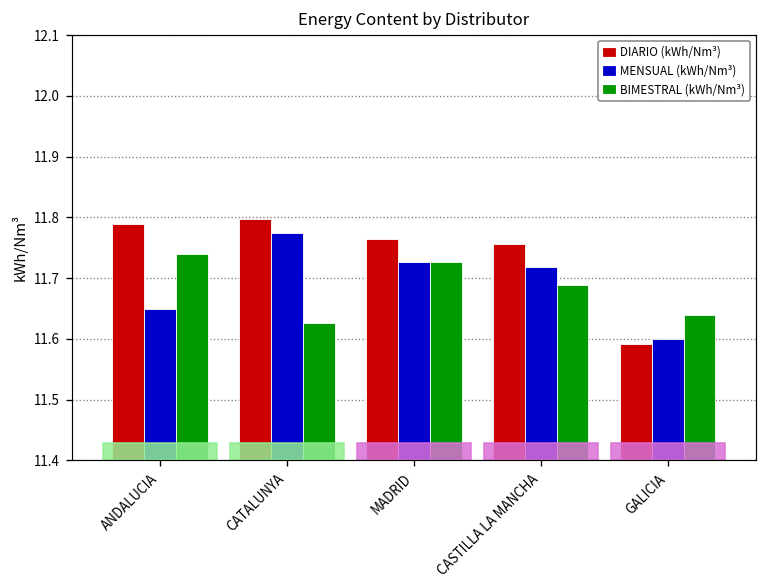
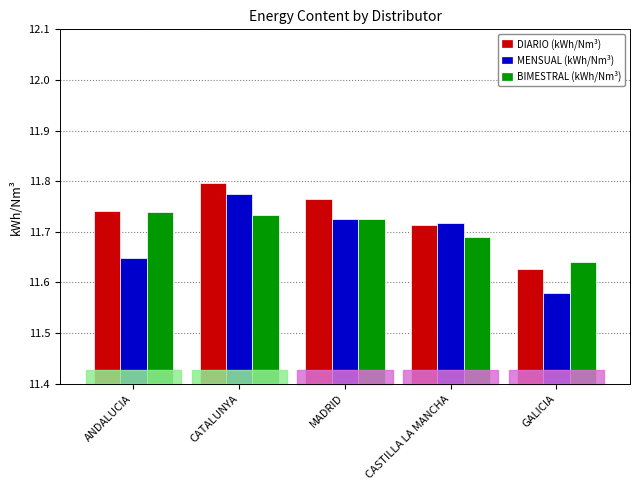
DIARIO (kWh/Nm³), ANDALUCIA: 11.79 -> 11.74
BIMESTRAL (kWh/Nm³), CATALUNYA: 11.63 -> 11.73
DIARIO (kWh/Nm³), CASTILLA LA MANCHA: 11.76 -> 11.71
DIARIO (kWh/Nm³), GALICIA: 11.59 -> 11.63
MENSUAL (kWh/Nm³), GALICIA: 11.60 -> 11.58
